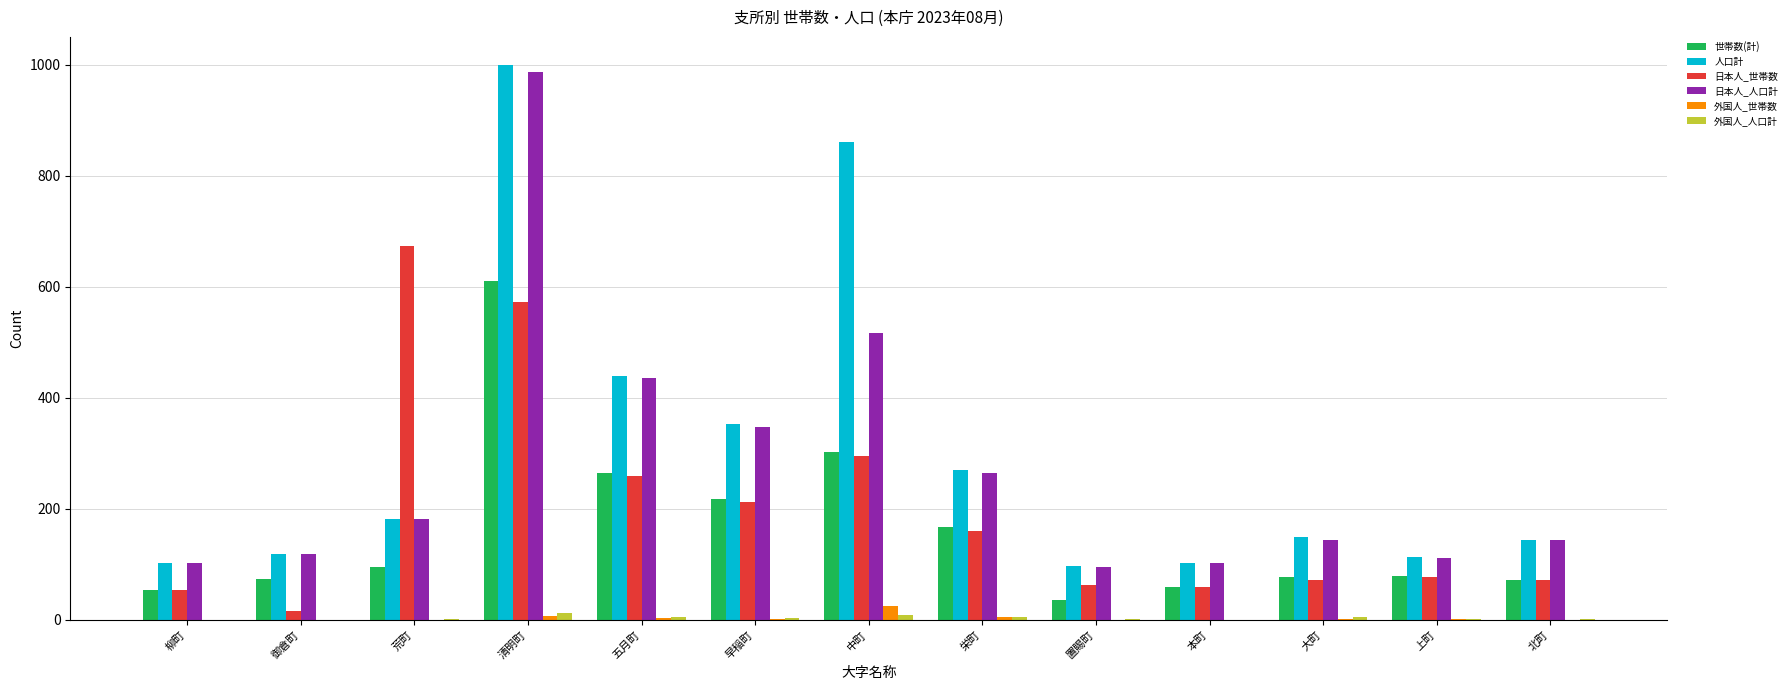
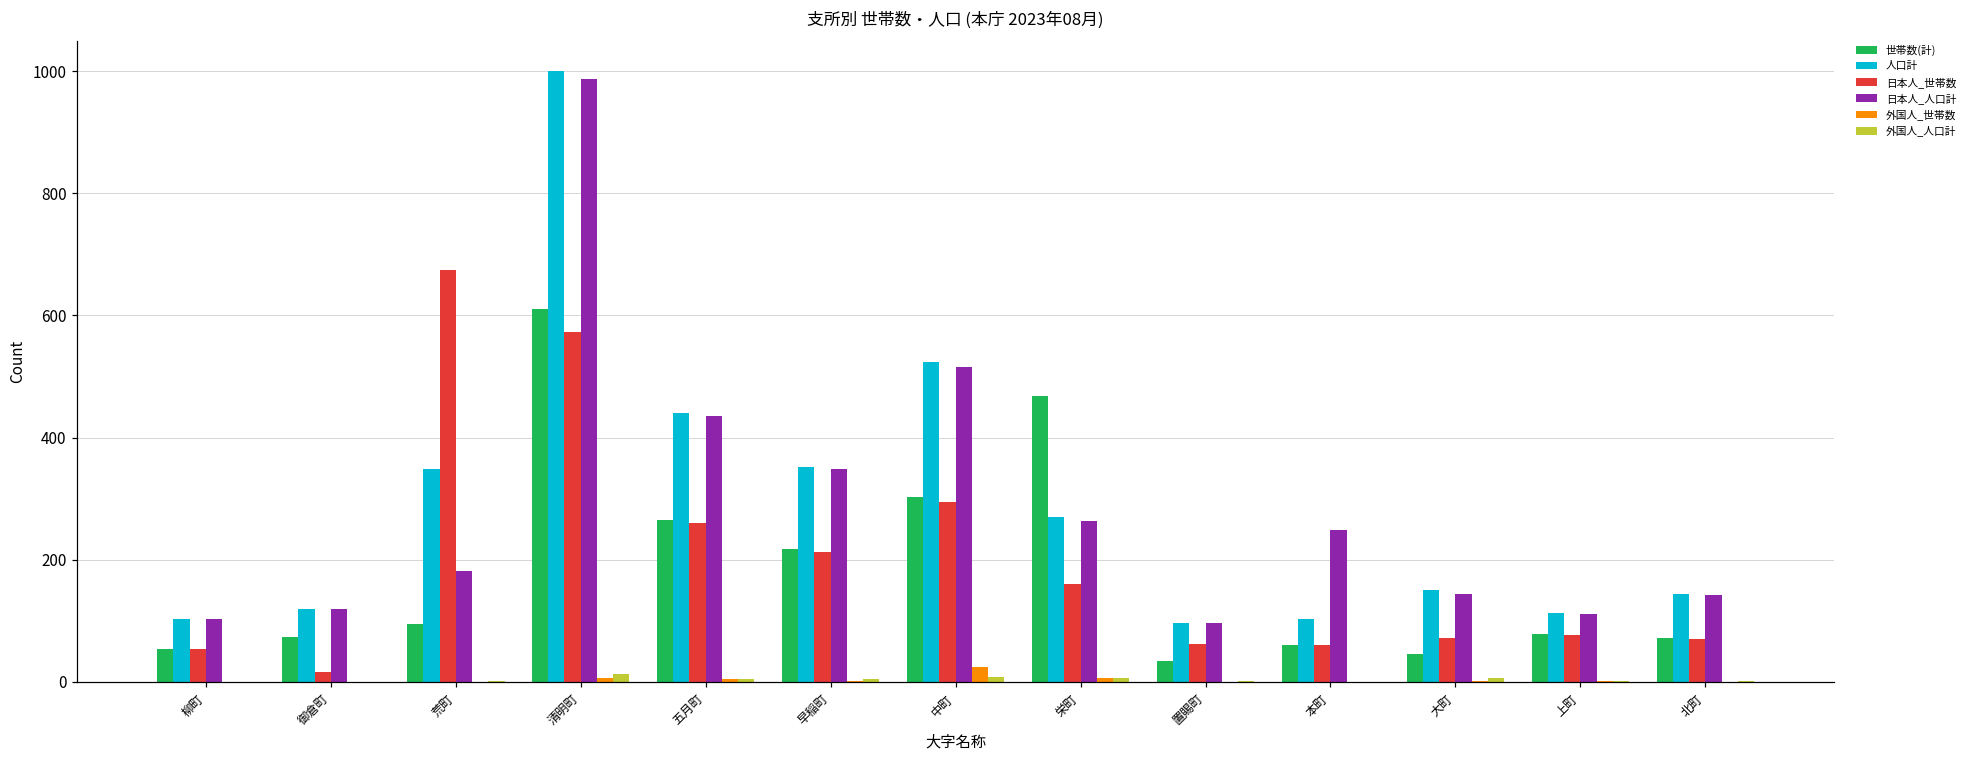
人口計, 荒町: 180 -> 350
人口計, 中町: 860 -> 520
世帯数(計), 栄町: 170 -> 470
日本人_人口計, 本町: 100 -> 250
世帯数(計), 大町: 80 -> 50
